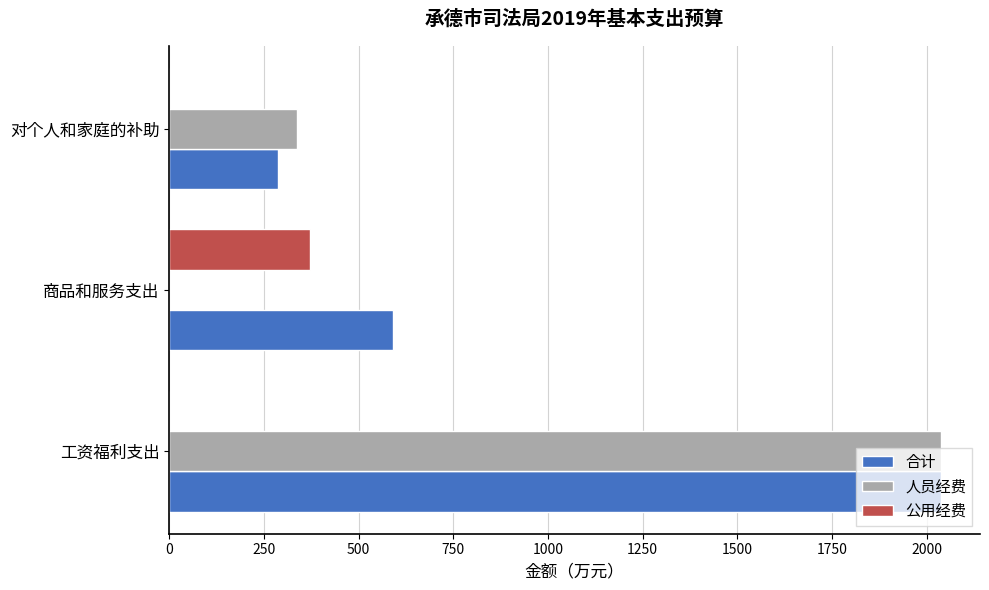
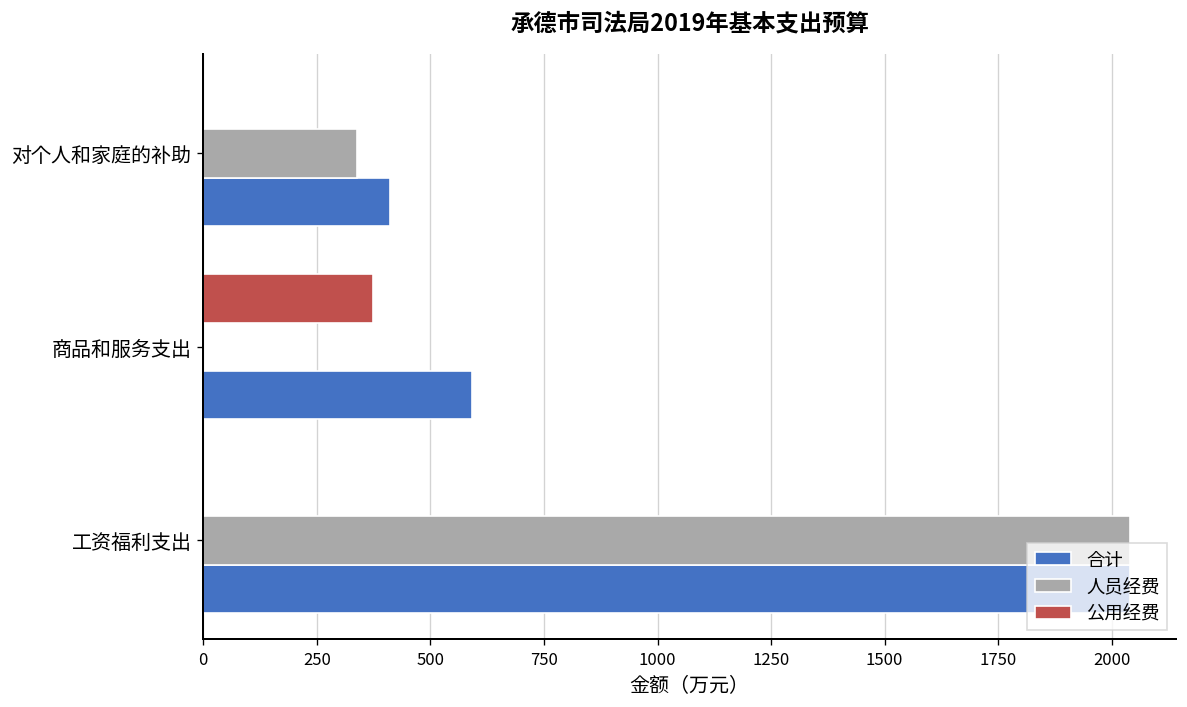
合计, 对个人和家庭的补助: 290 -> 410
